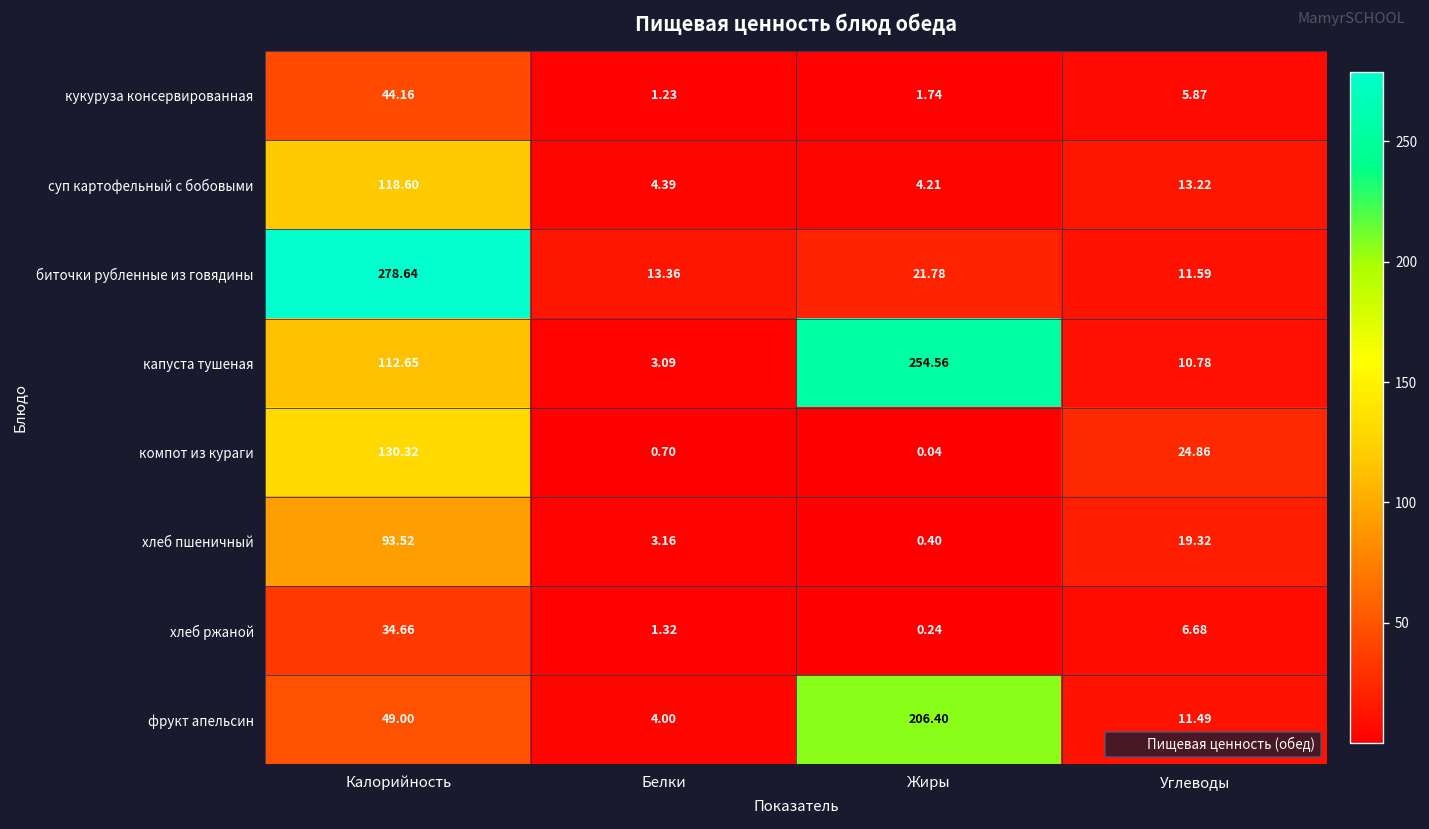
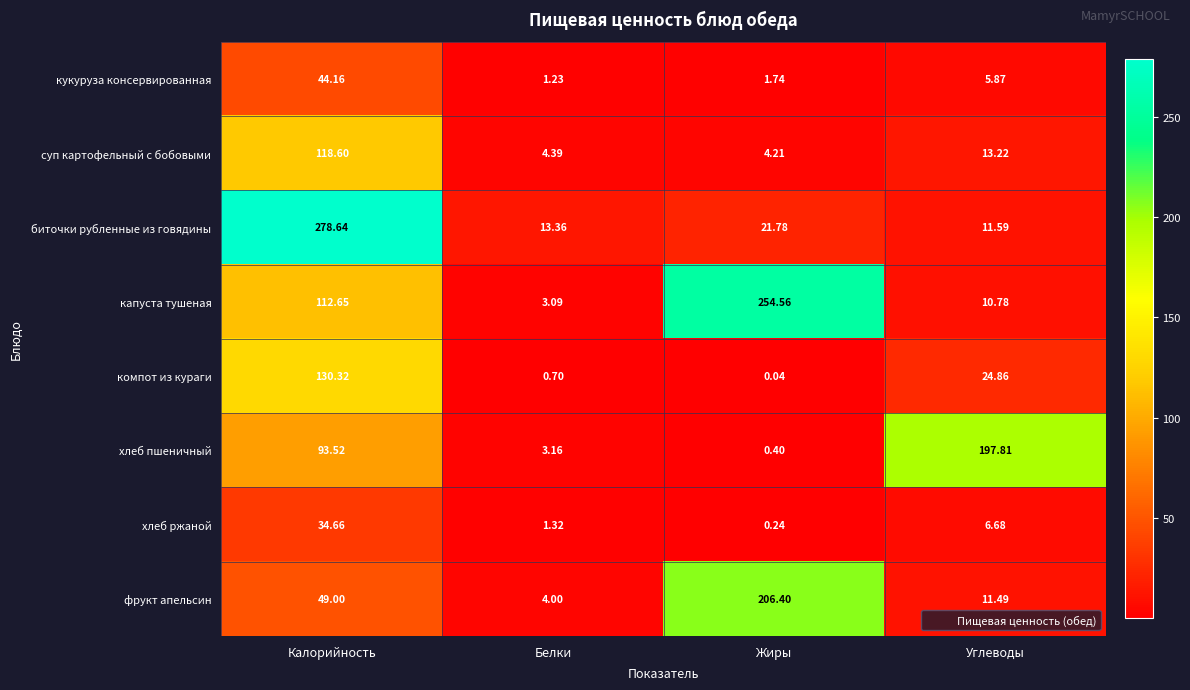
хлеб пшеничный, Углеводы: 19.32 -> 197.81
